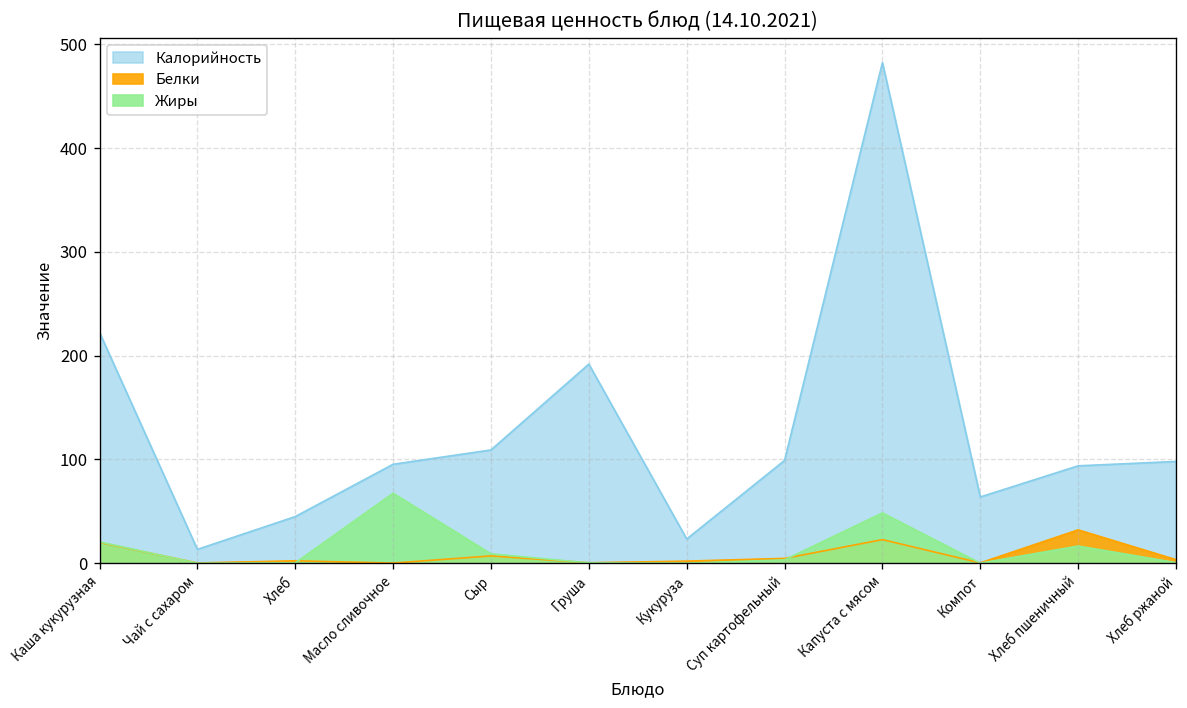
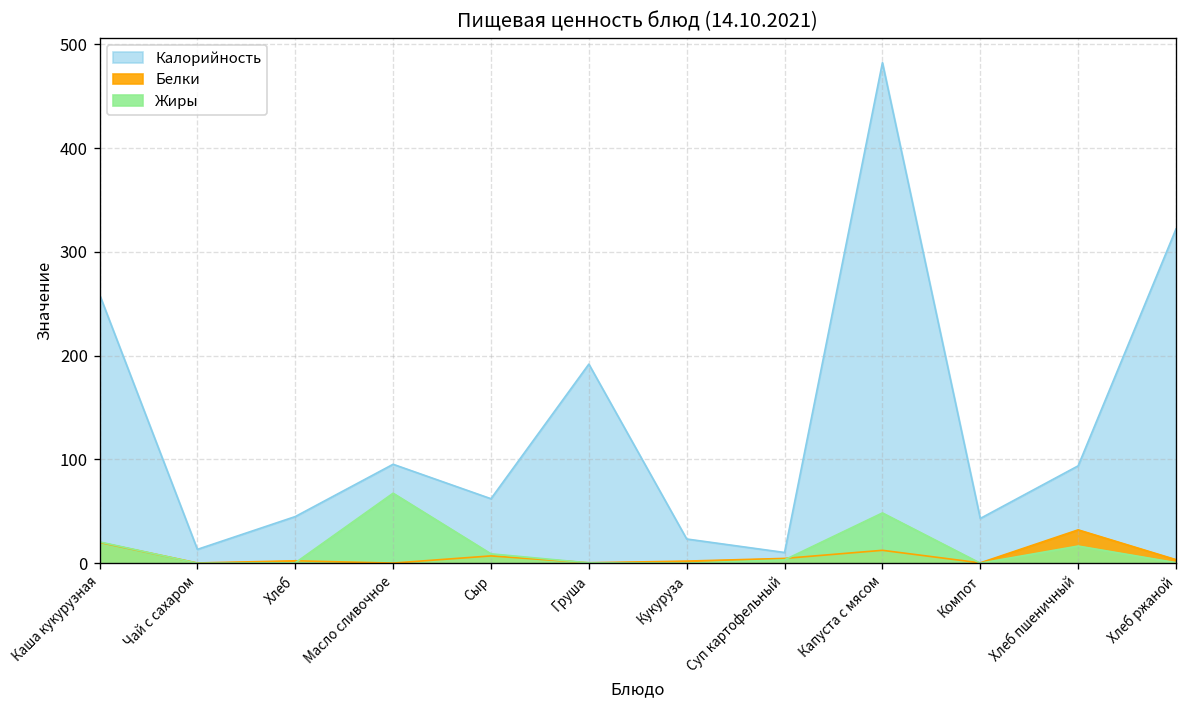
Калорийность, Каша кукурузная: 220 -> 260
Калорийность, Сыр: 110 -> 60
Калорийность, Суп картофельный: 100 -> 10
Белки, Капуста с мясом: 20 -> 10
Калорийность, Компот: 60 -> 40
Калорийность, Хлеб ржаной: 100 -> 320
